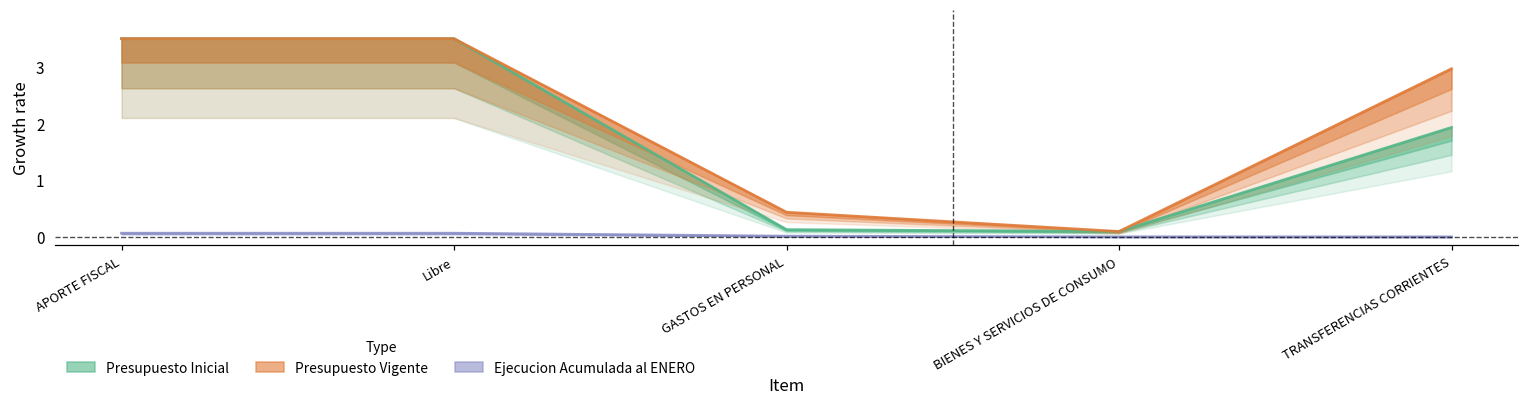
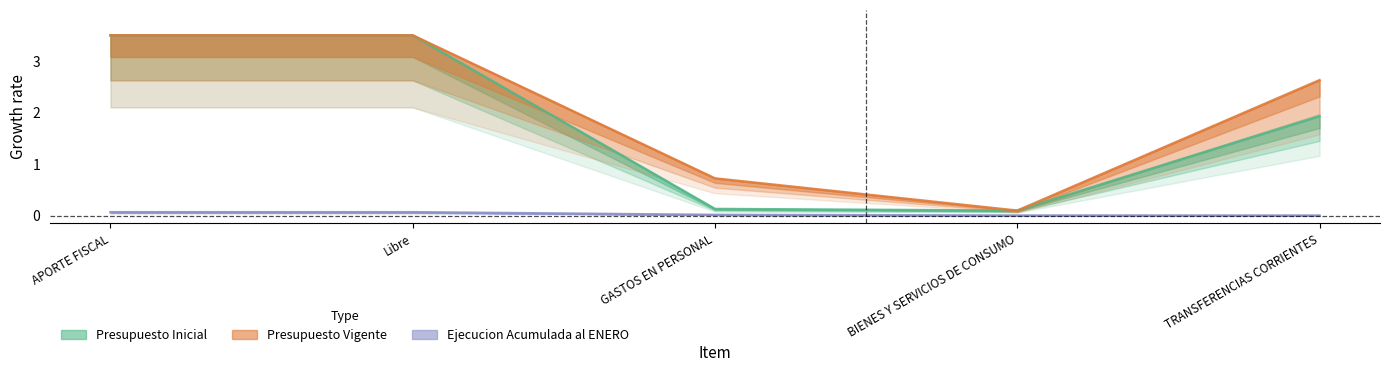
Presupuesto Vigente, GASTOS EN PERSONAL: 0.4 -> 0.7
Presupuesto Vigente, TRANSFERENCIAS CORRIENTES: 3.0 -> 2.6
